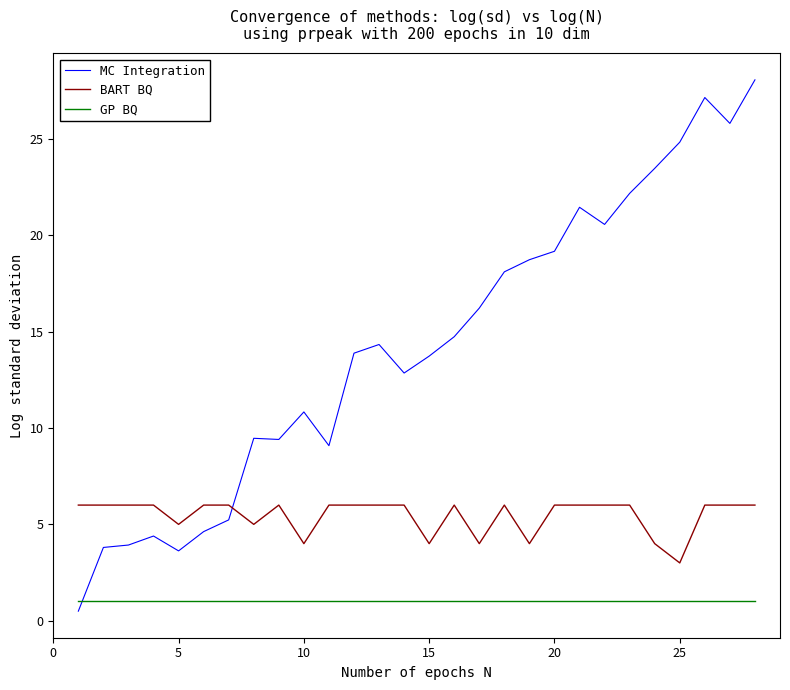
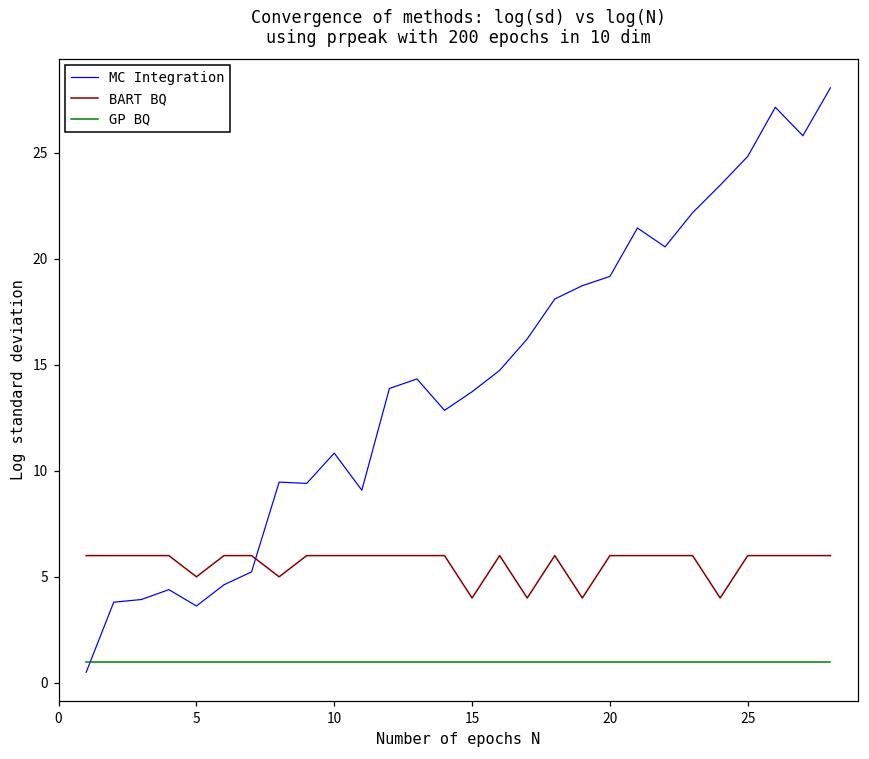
BART BQ, 10: 4 -> 6
BART BQ, 25: 3 -> 6
